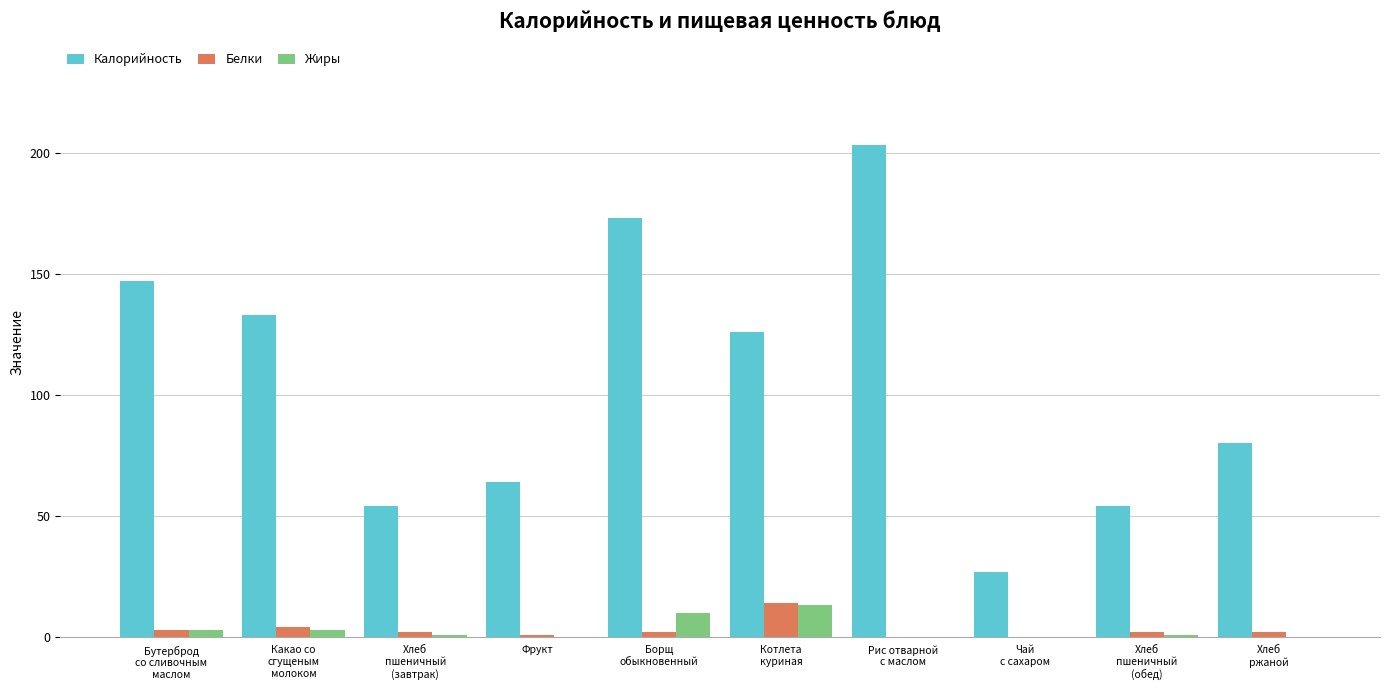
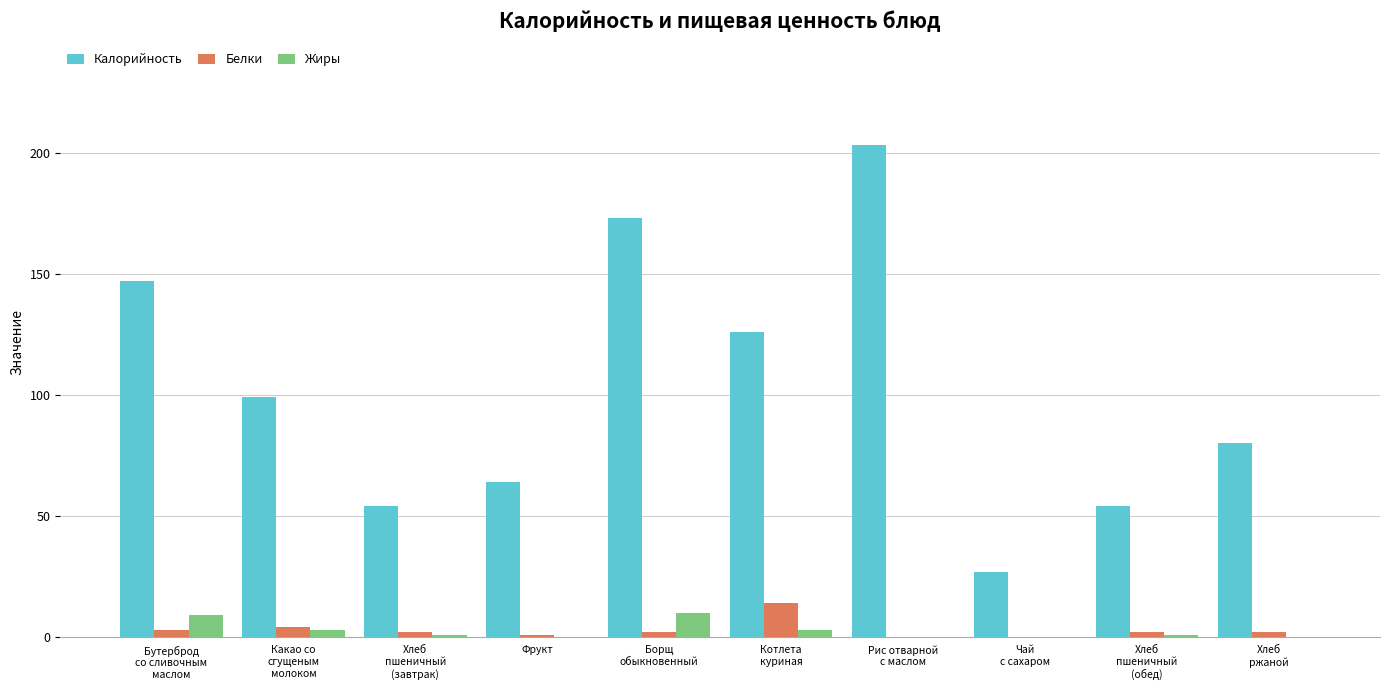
Жиры, Бутерброд со сливочным маслом: 3 -> 9
Калорийность, Какао со сгущеным молоком: 133 -> 99
Жиры, Котлета куриная: 13 -> 3
